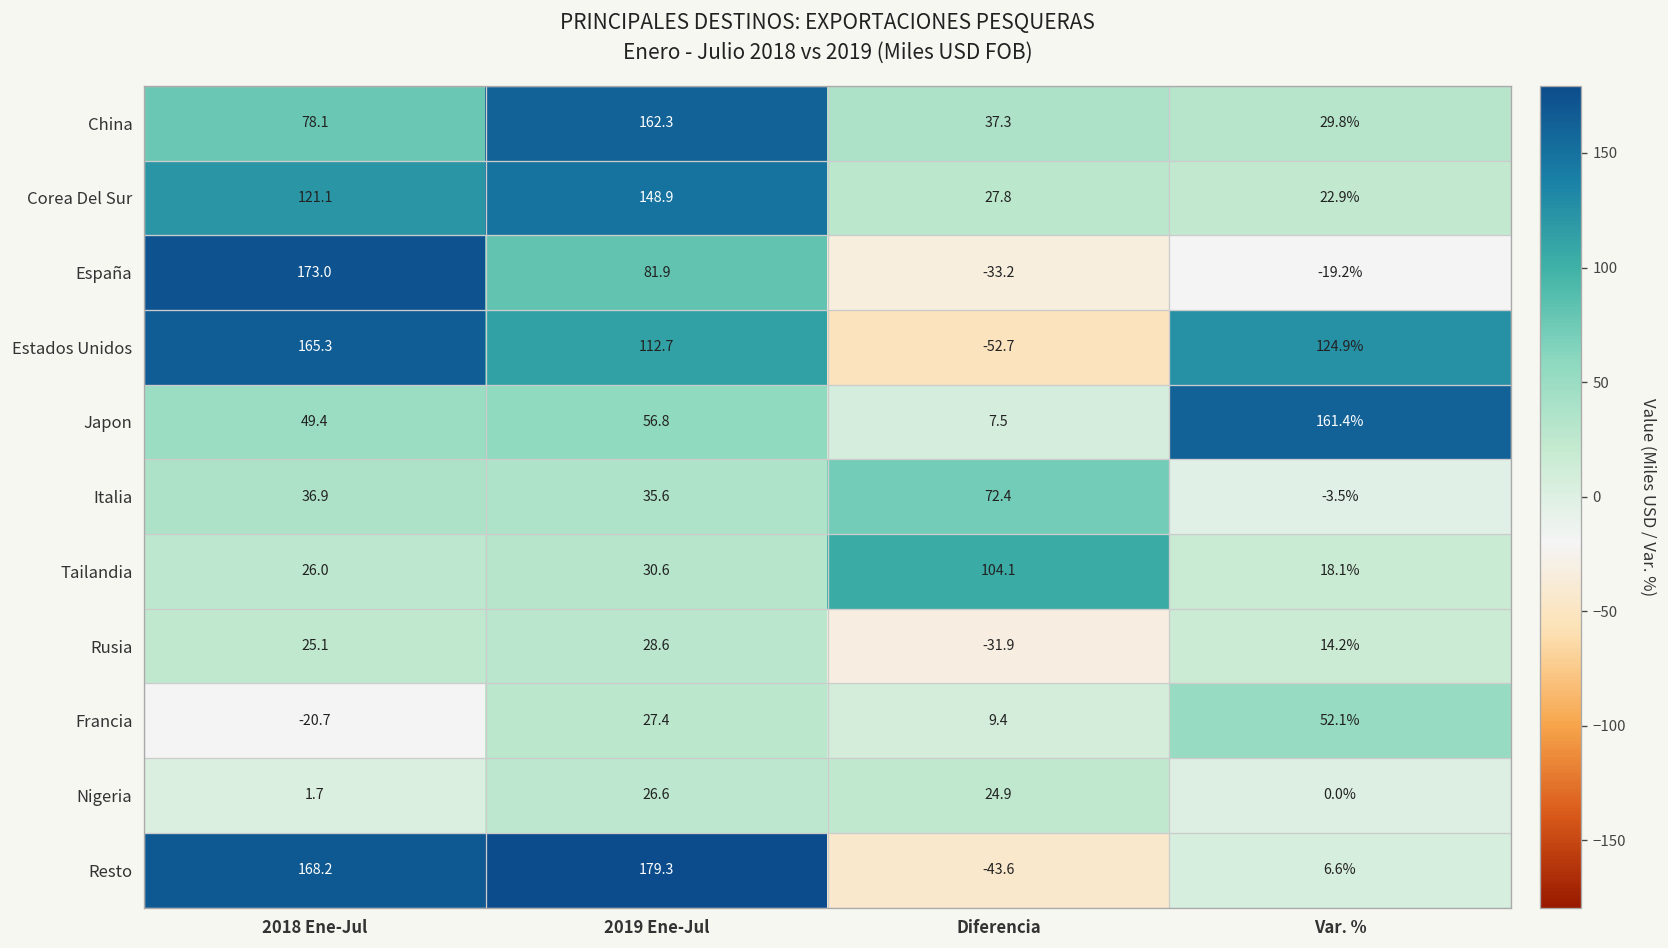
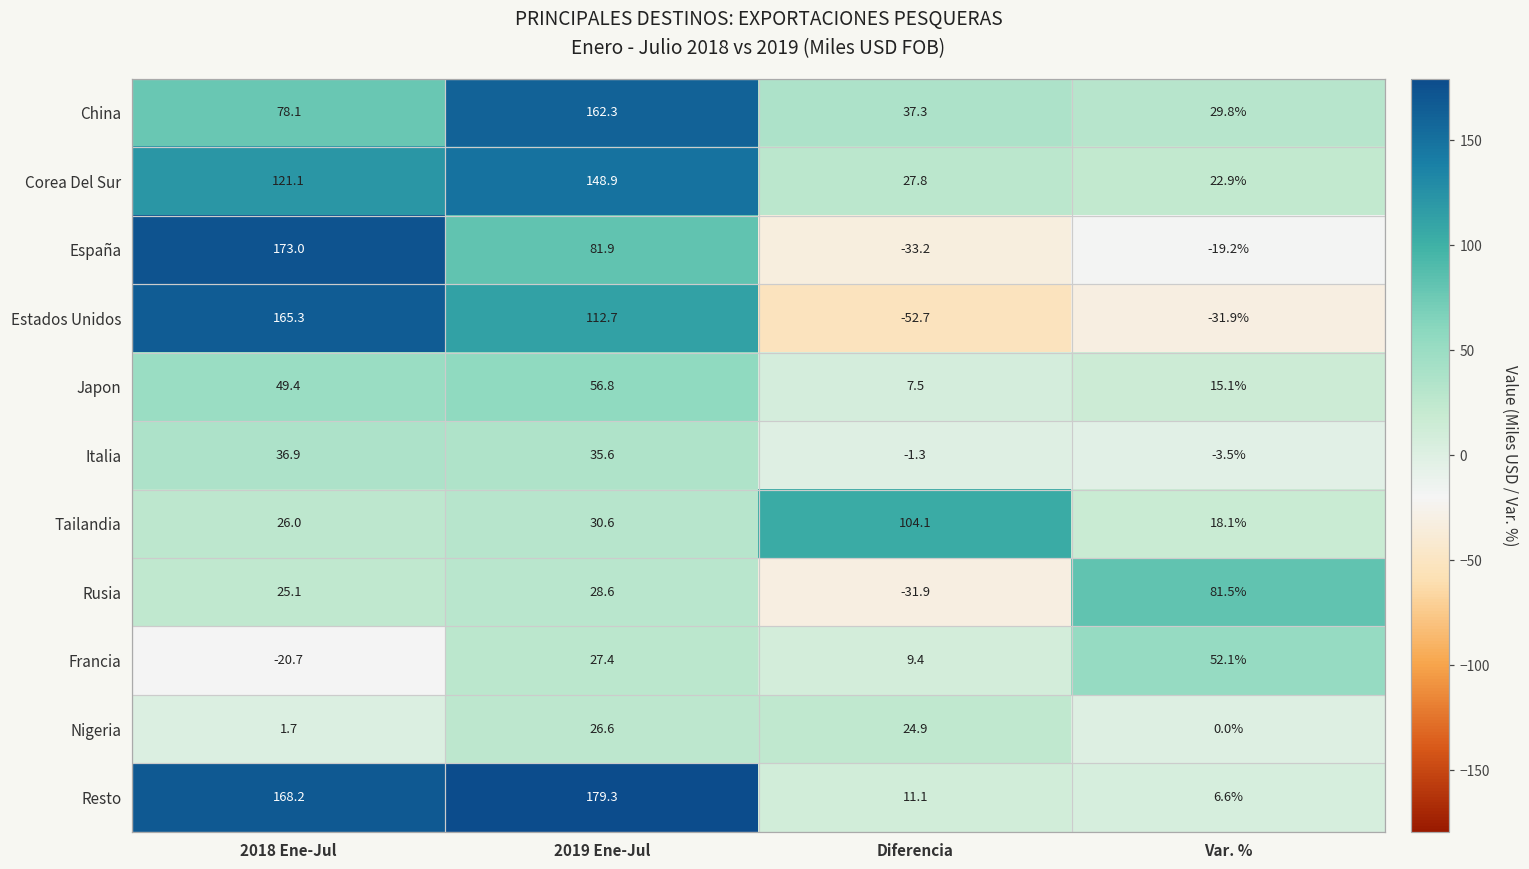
Estados Unidos, Var. %: 124.9% -> -31.9%
Japon, Var. %: 161.4% -> 15.1%
Italia, Diferencia: 72.4 -> -1.3
Rusia, Var. %: 14.2% -> 81.5%
Resto, Diferencia: -43.6 -> 11.1
